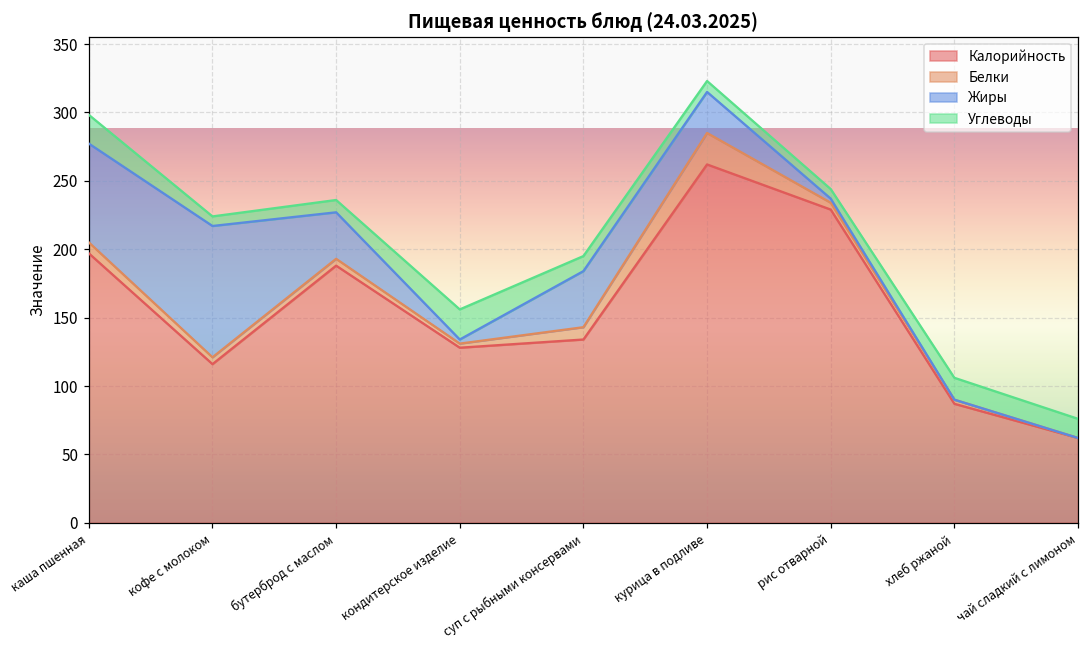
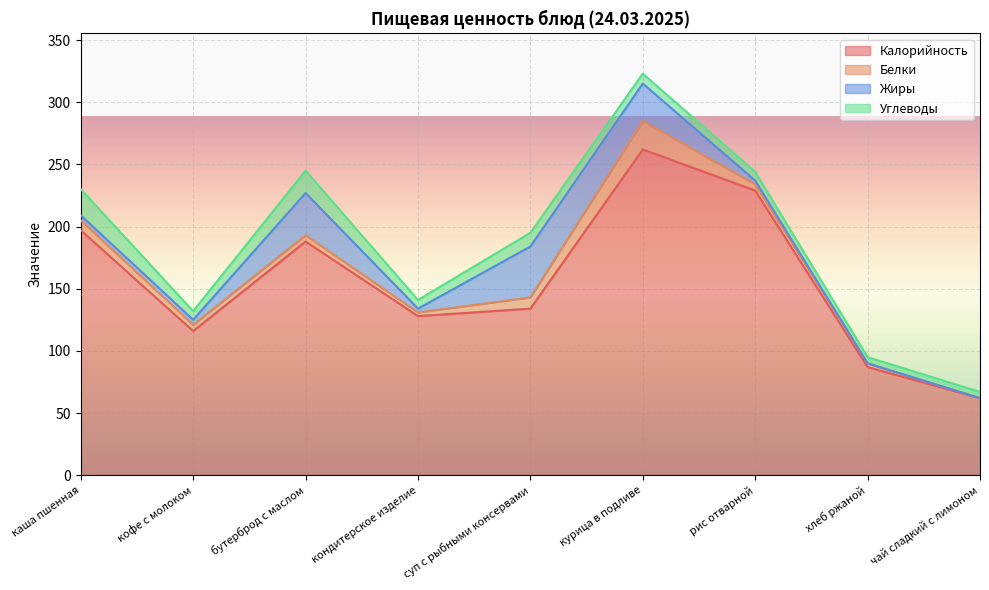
Жиры, каша пшенная: 72 -> 4
Жиры, кофе с молоком: 96 -> 4
Углеводы, бутерброд с маслом: 9 -> 18
Углеводы, кондитерское изделие: 22 -> 7
Углеводы, хлеб ржаной: 16 -> 5
Углеводы, чай сладкий с лимоном: 14 -> 5
